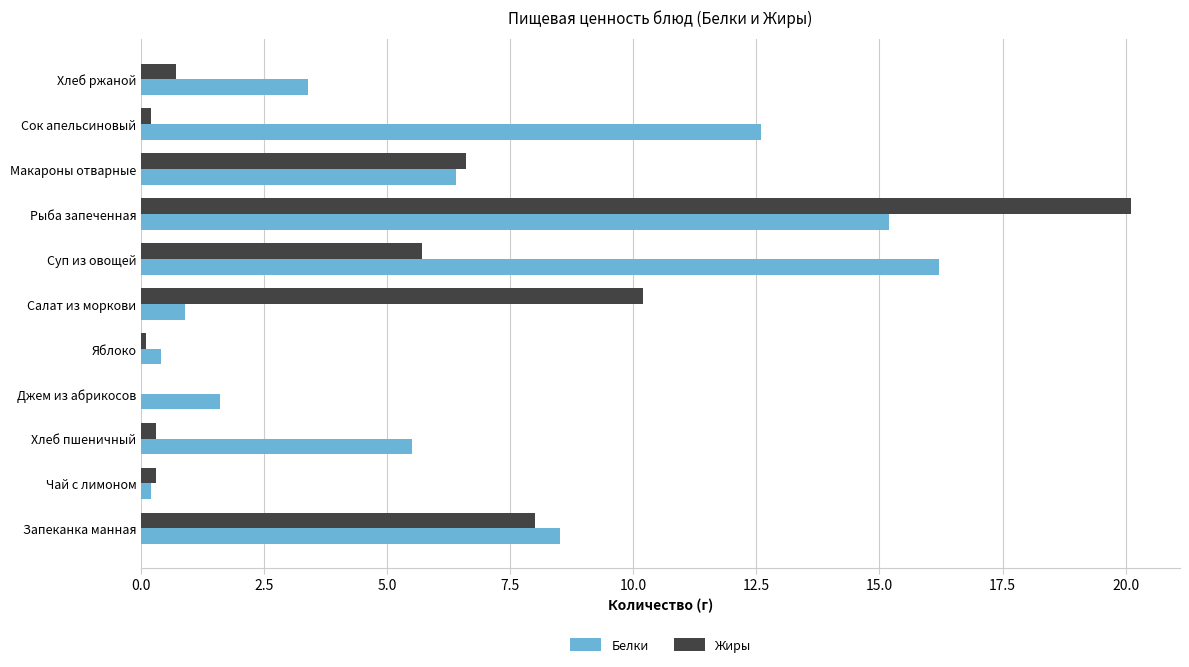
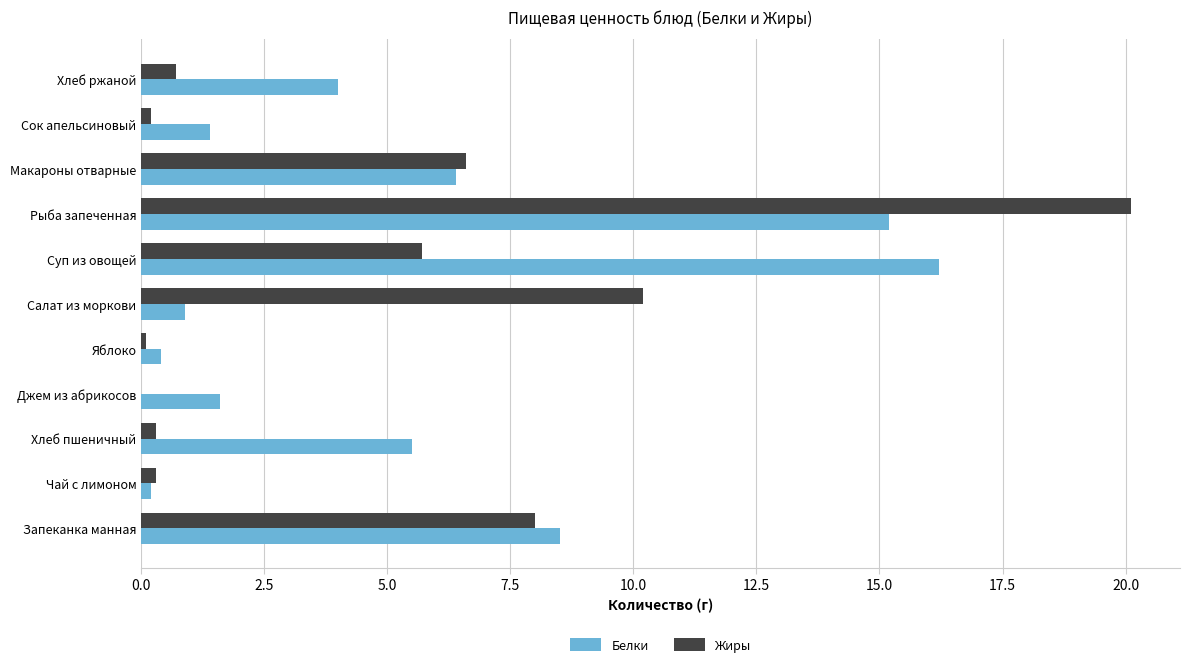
Белки, Хлеб ржаной: 3.4 -> 4.0
Белки, Сок апельсиновый: 12.6 -> 1.4
